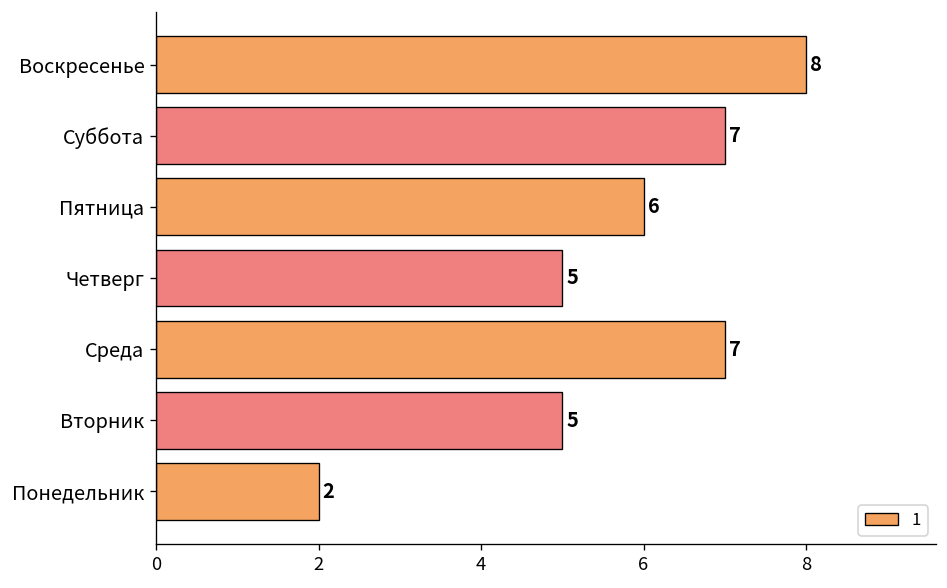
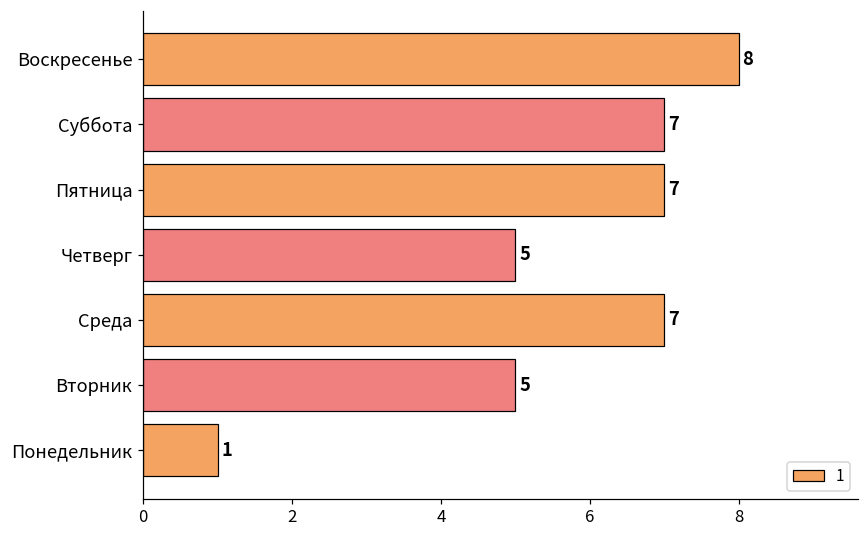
Пятница: 6 -> 7
Понедельник: 2 -> 1
